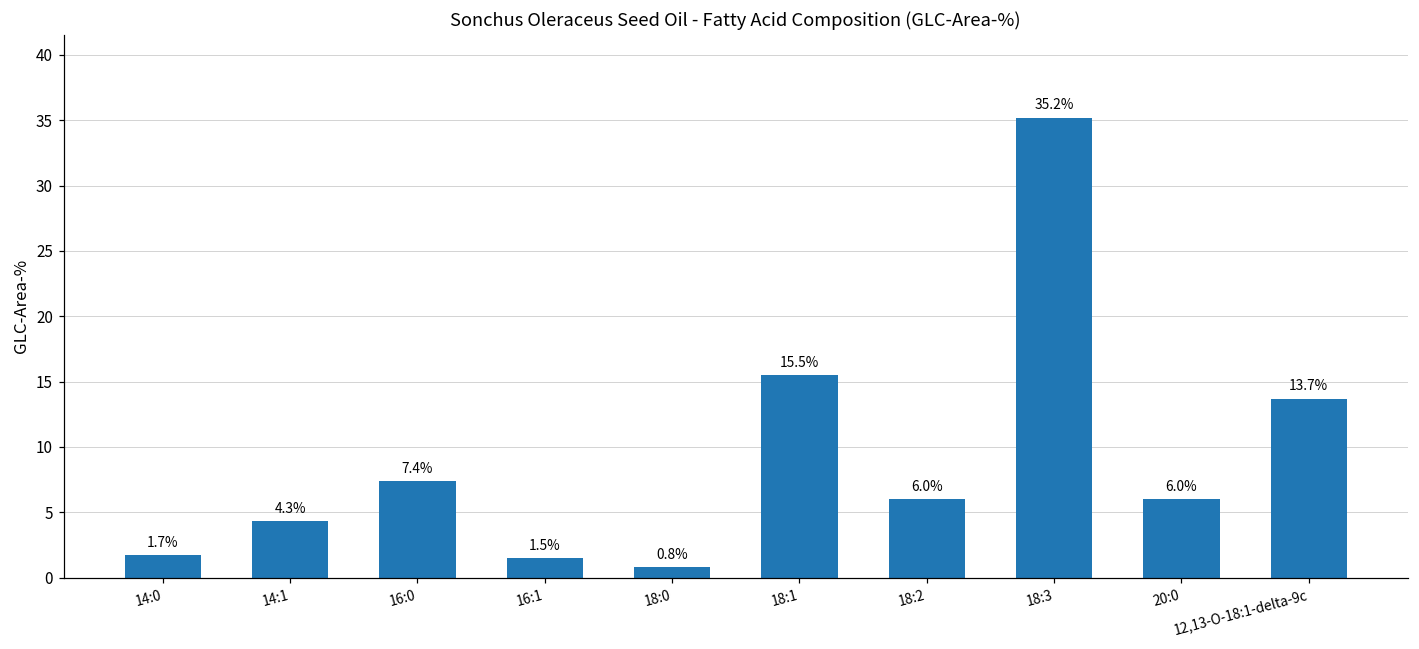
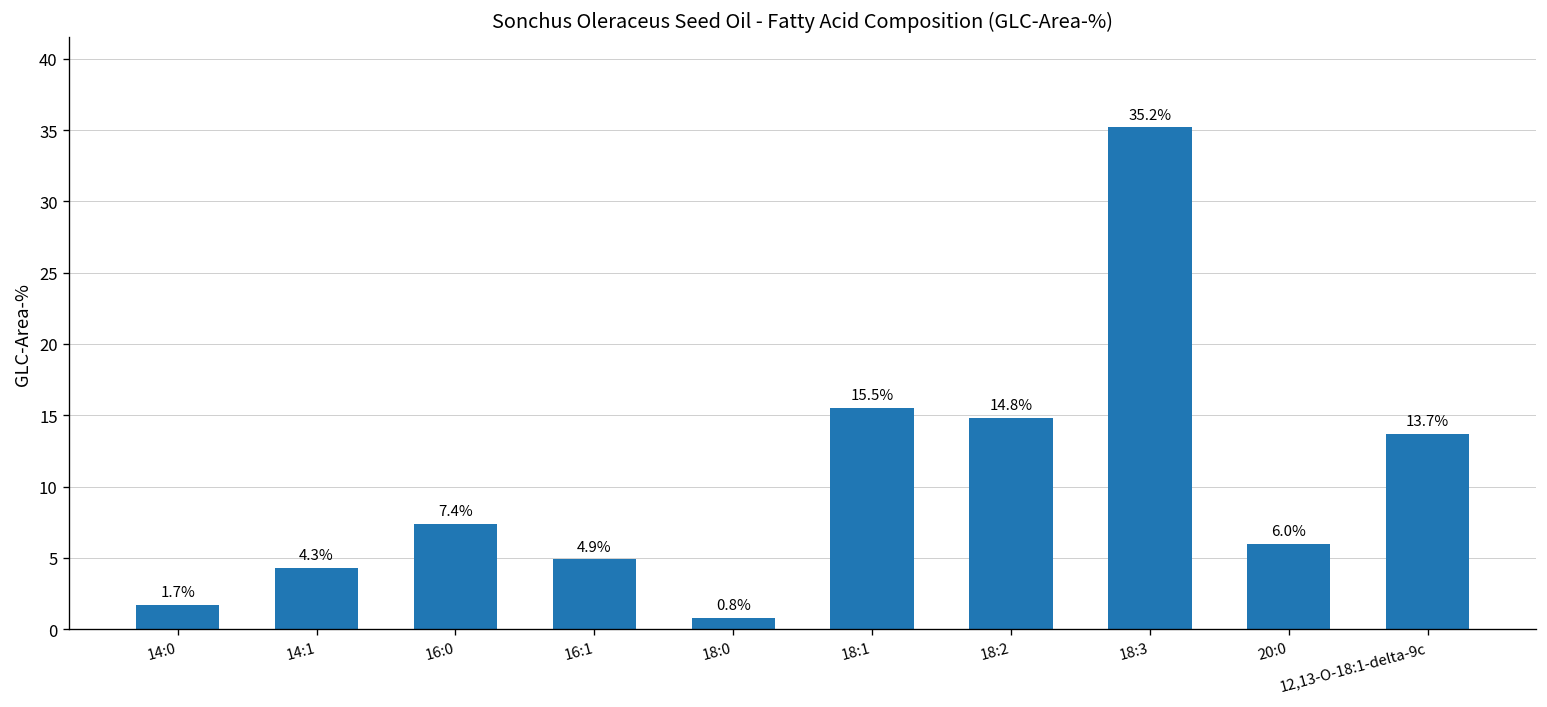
16:1: 1.5% -> 4.9%
18:2: 6.0% -> 14.8%
